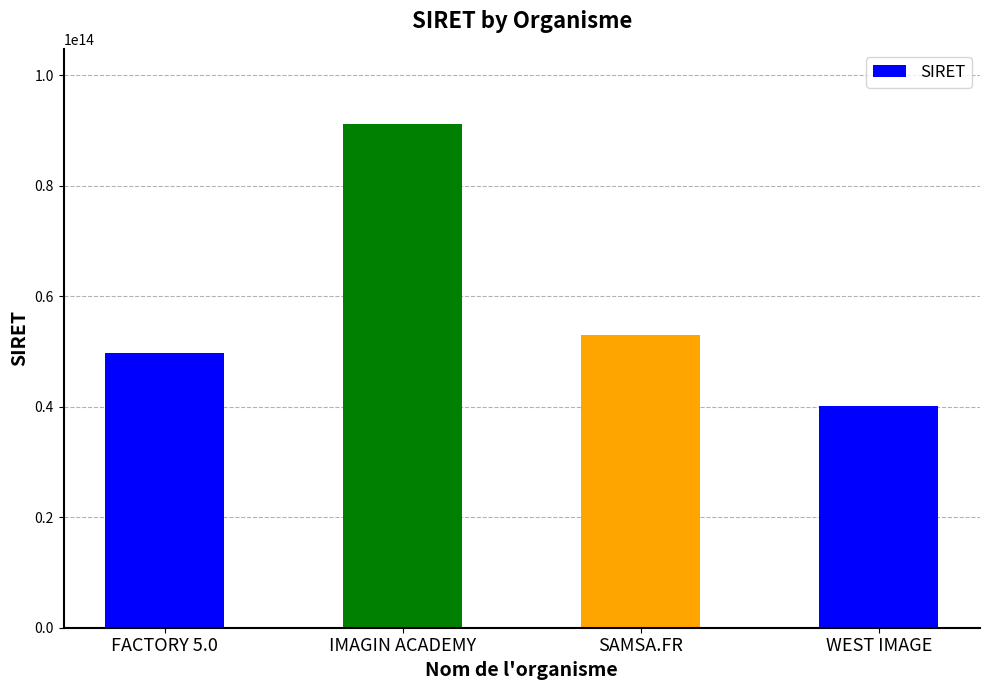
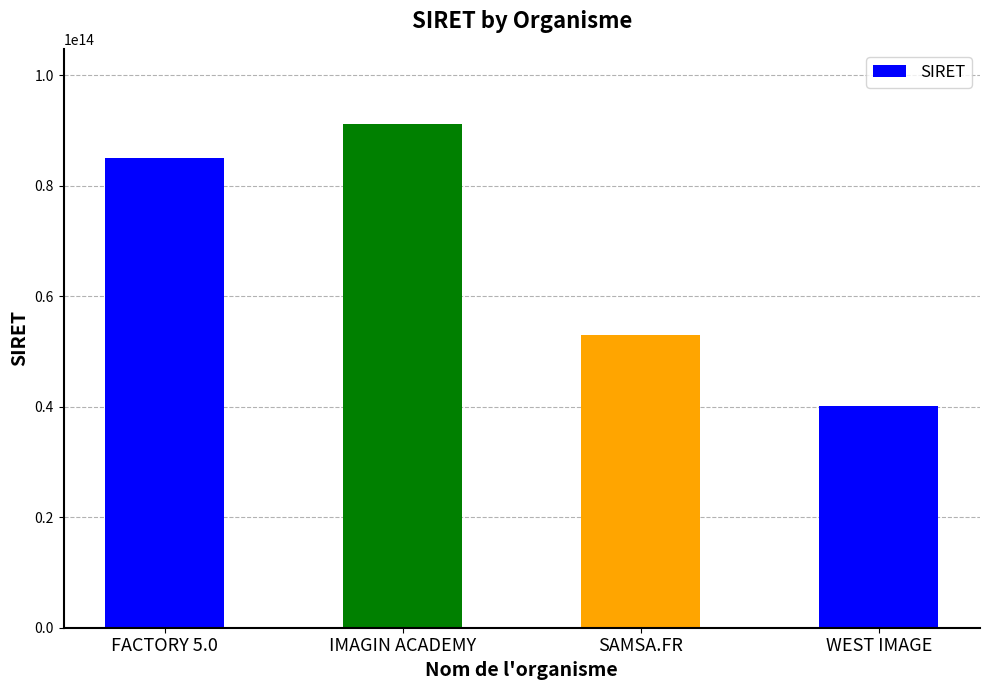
FACTORY 5.0: 50000000000000 -> 85000000000000
